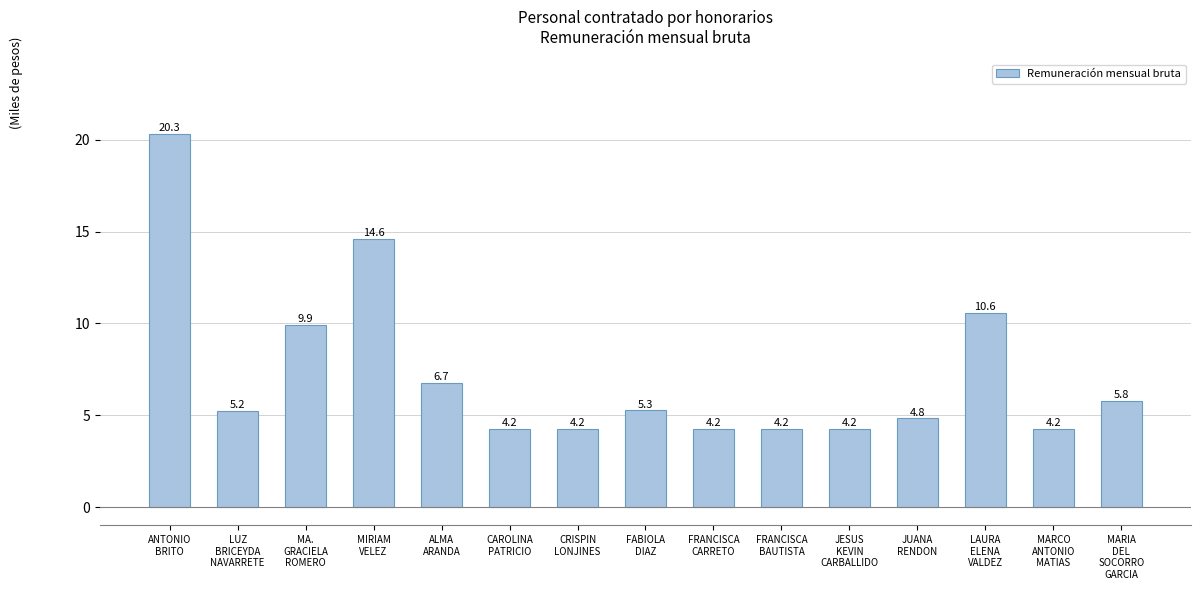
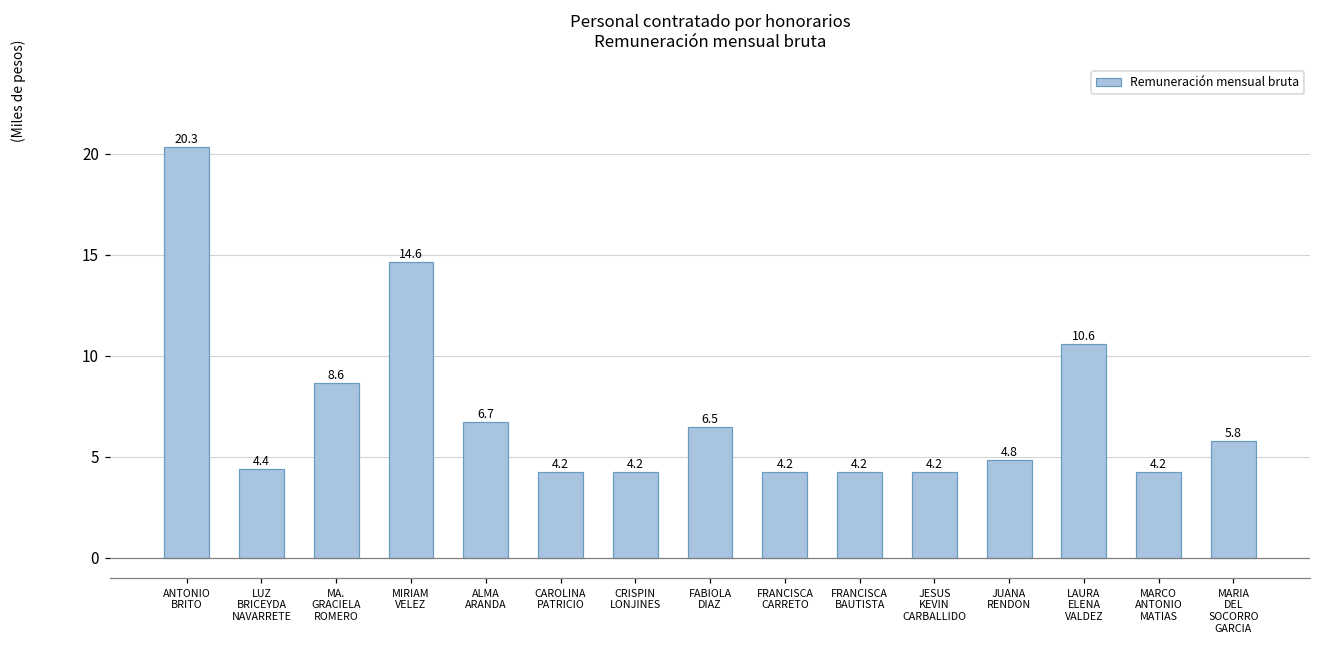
LUZ BRICEYDA NAVARRETE: 5.2 -> 4.4
MA. GRACIELA ROMERO: 9.9 -> 8.6
FABIOLA DIAZ: 5.3 -> 6.5
